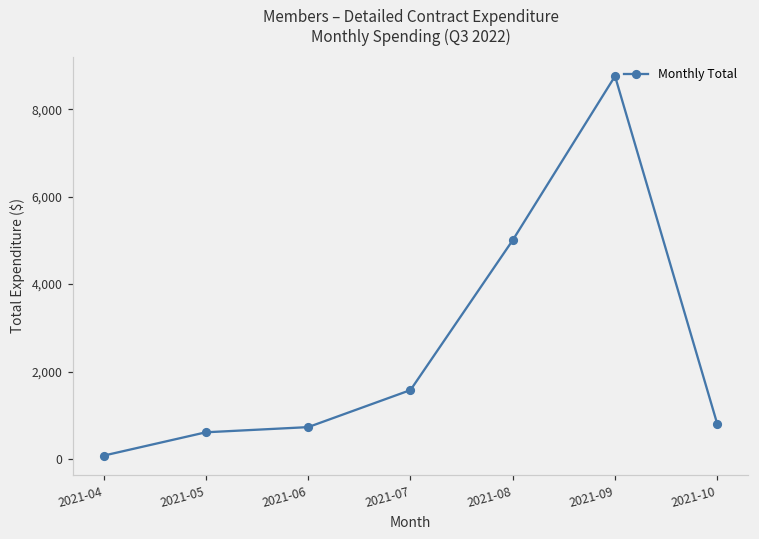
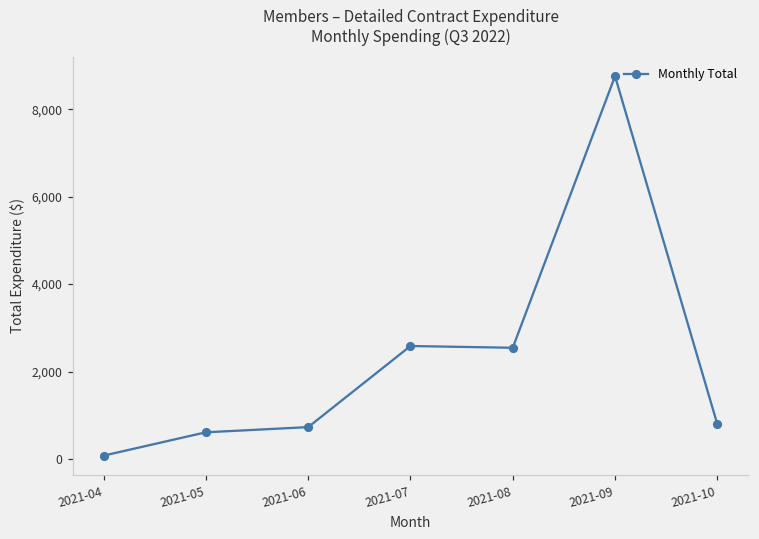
2021-07: 1,600 -> 2,600
2021-08: 5,000 -> 2,500
